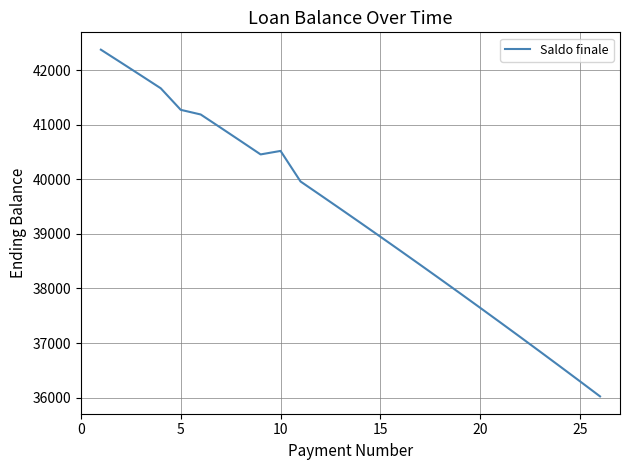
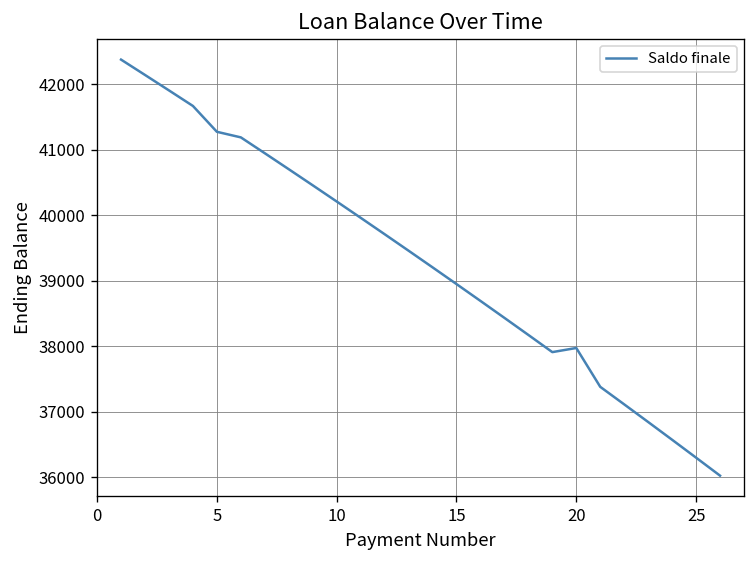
10: 40500 -> 40200
20: 37600 -> 38000
